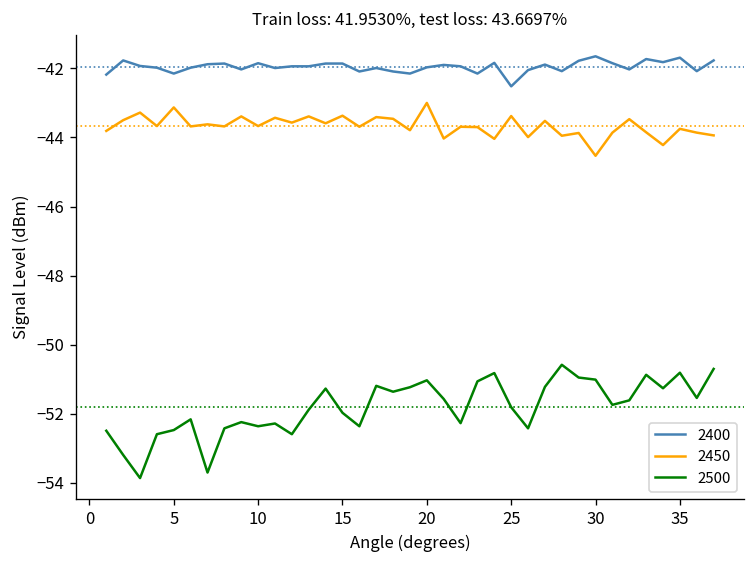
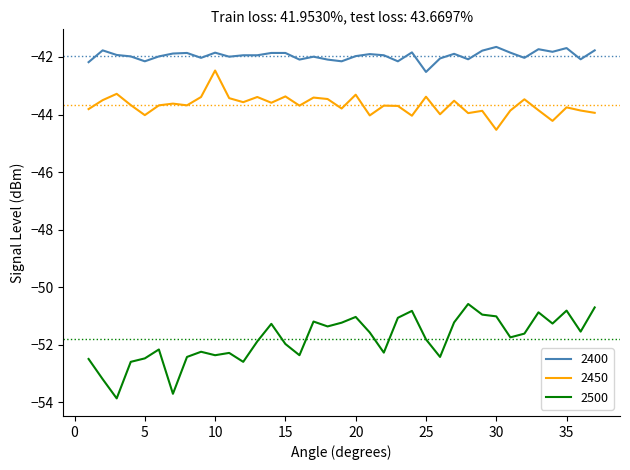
2450, 5: -43.1 -> -44.0
2450, 10: -43.7 -> -42.5
2450, 20: -43.0 -> -43.3
